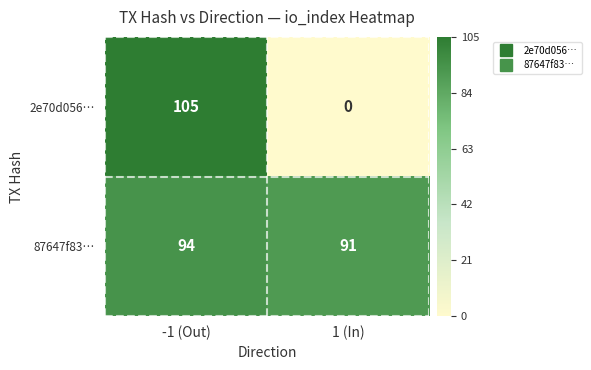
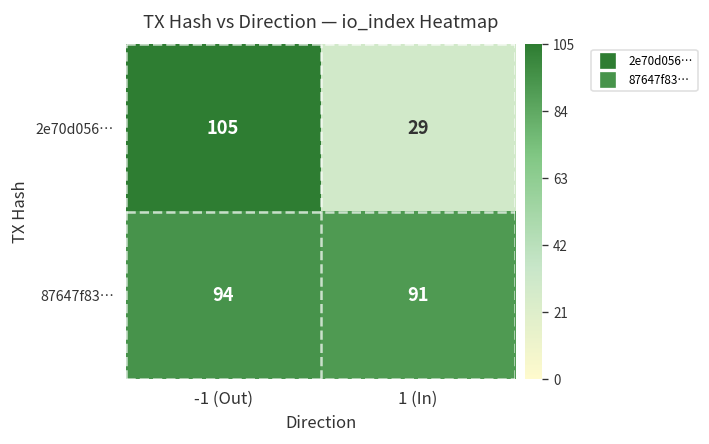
2e70d056…, 1 (In): 0 -> 29
